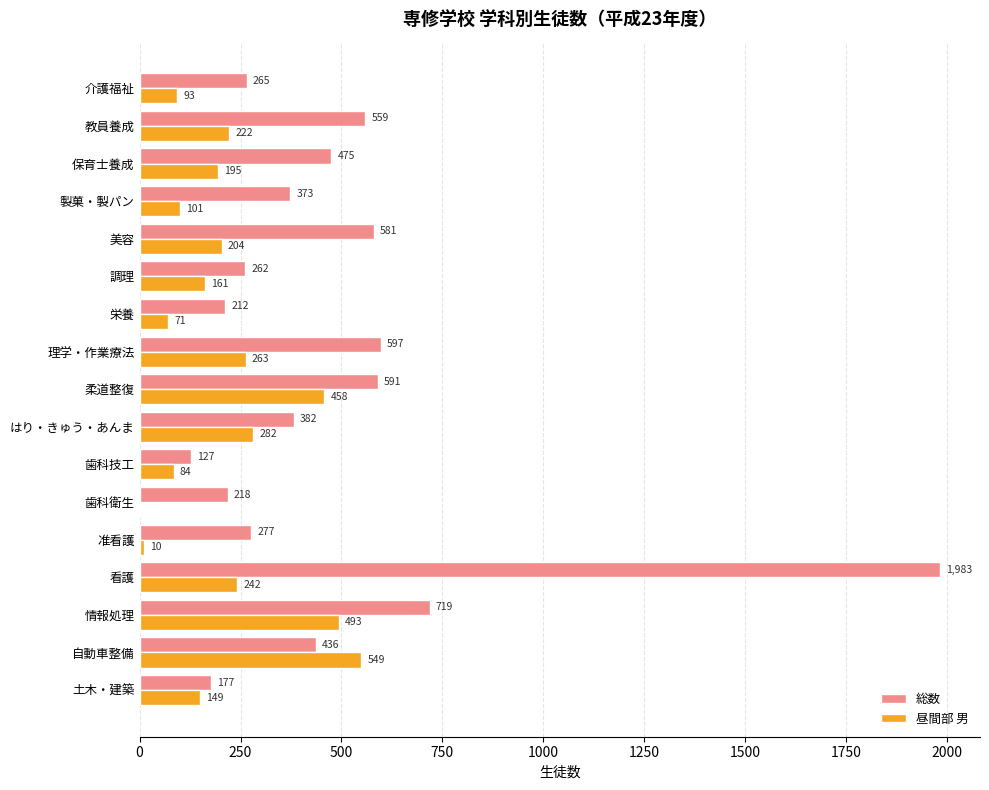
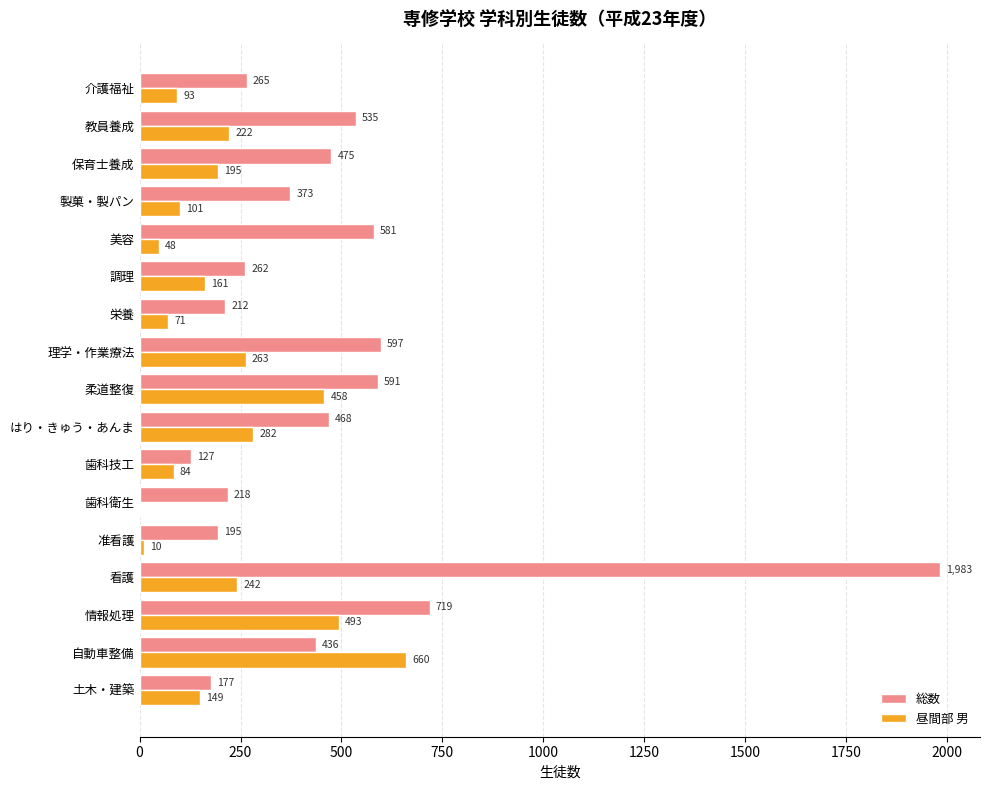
総数, 教員養成: 559 -> 535
昼間部 男, 美容: 204 -> 48
総数, はり・きゅう・あんま: 382 -> 468
総数, 准看護: 277 -> 195
昼間部 男, 自動車整備: 549 -> 660
